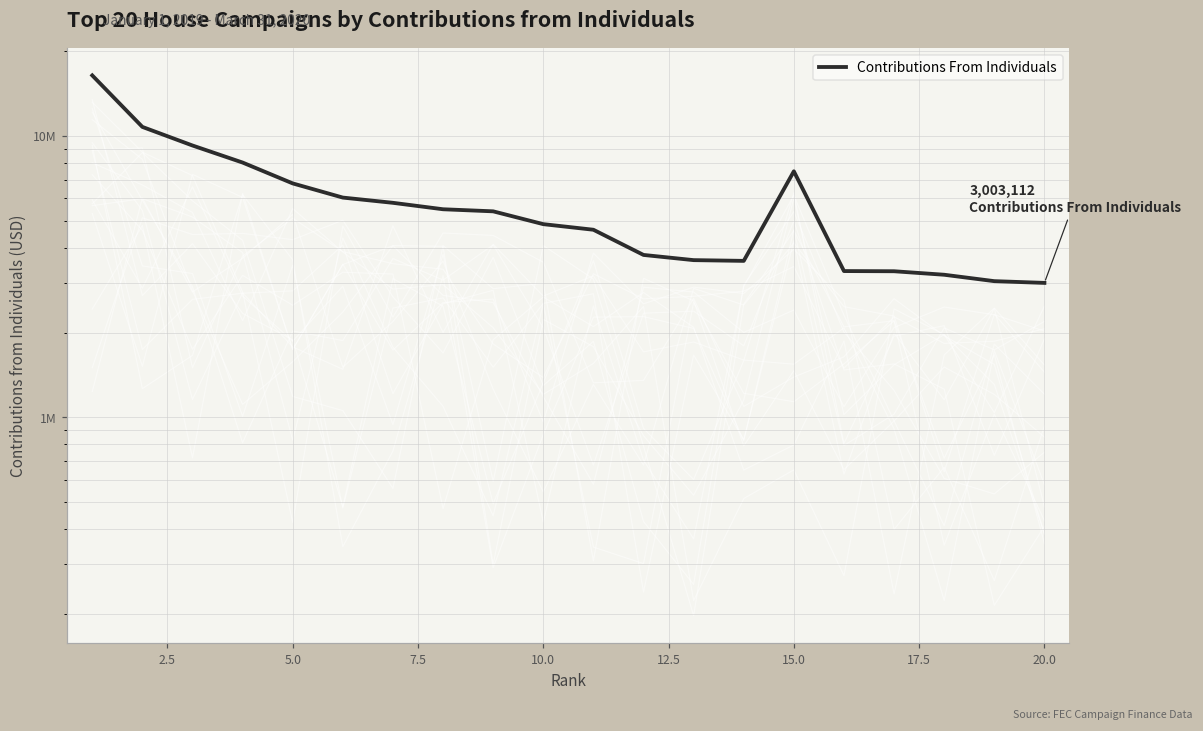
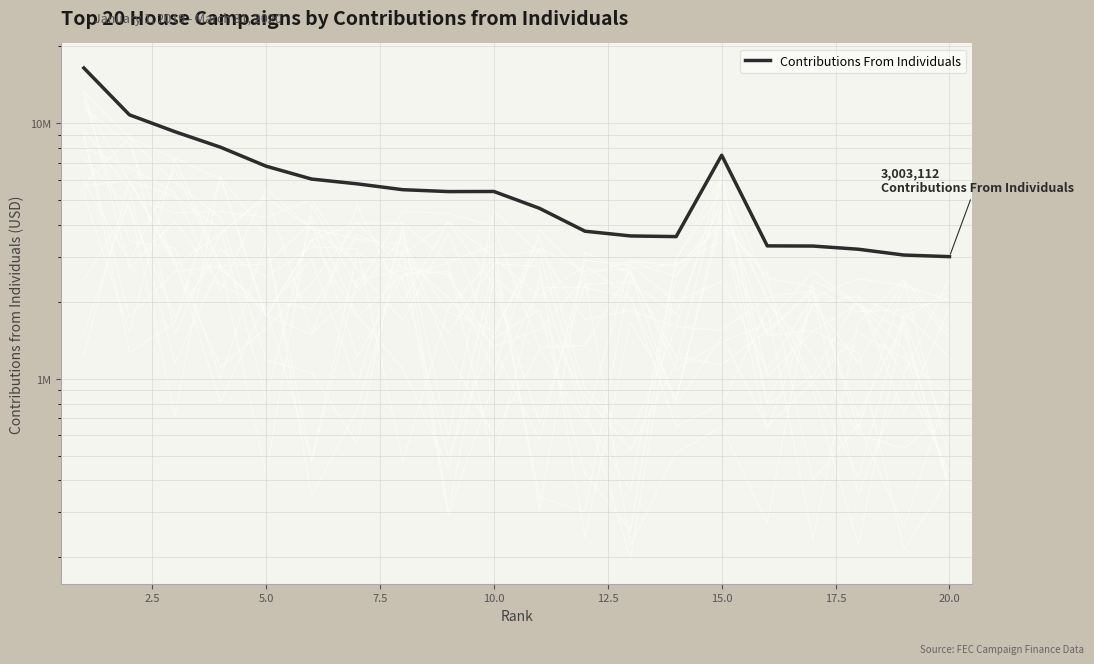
Contributions From Individuals, 10.0: 4900000 -> 5400000
